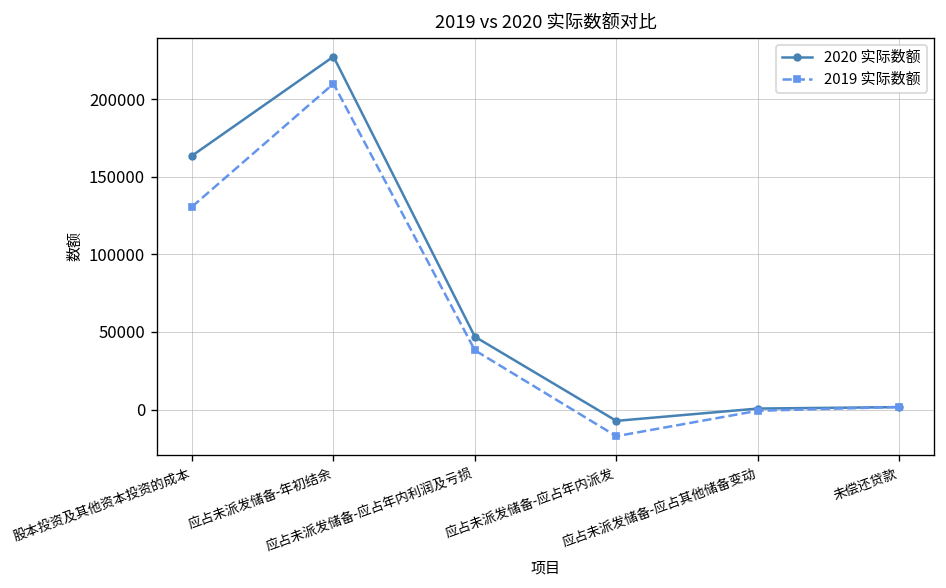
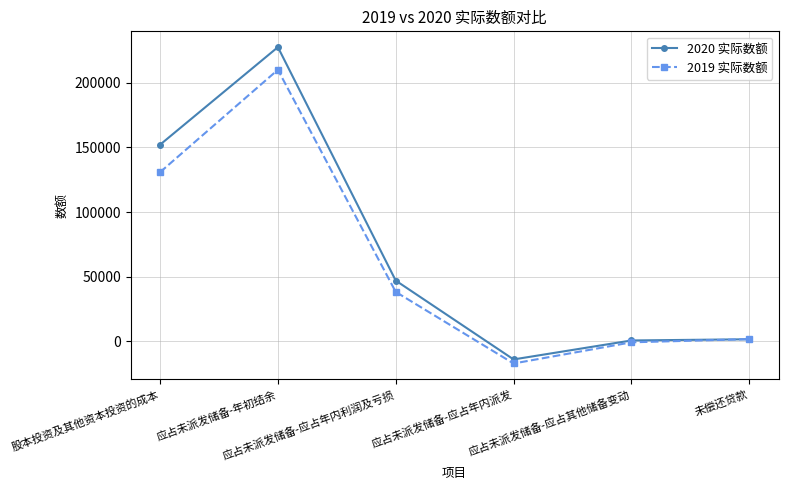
2020 实际数额, 股本投资及其他资本投资的成本: 164000 -> 152000
2020 实际数额, 应占未派发储备-应占年内派发: -7000 -> -14000
